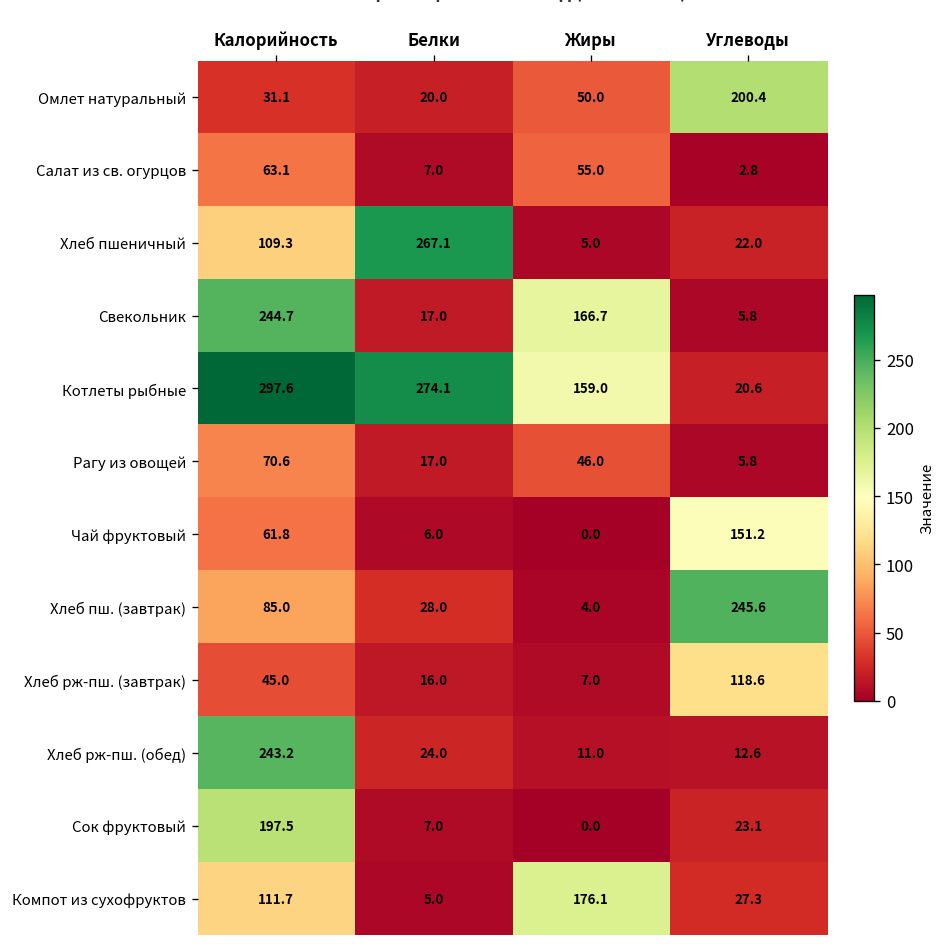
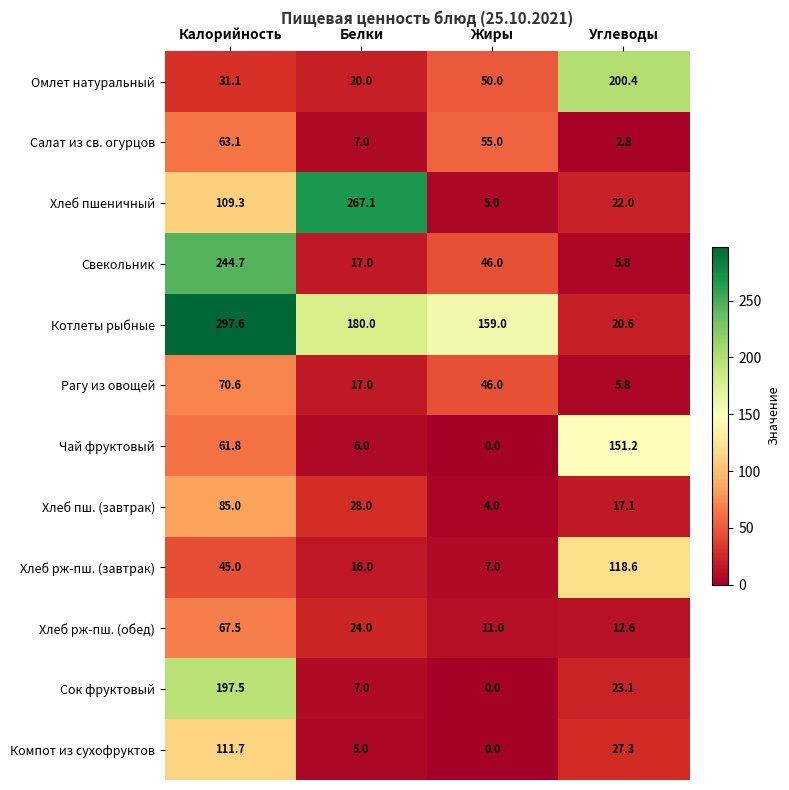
Свекольник, Жиры: 166.7 -> 46.0
Котлеты рыбные, Белки: 274.1 -> 180.0
Хлеб пш. (завтрак), Углеводы: 245.6 -> 17.1
Хлеб рж-пш. (обед), Калорийность: 243.2 -> 67.5
Компот из сухофруктов, Жиры: 176.1 -> 0.0
